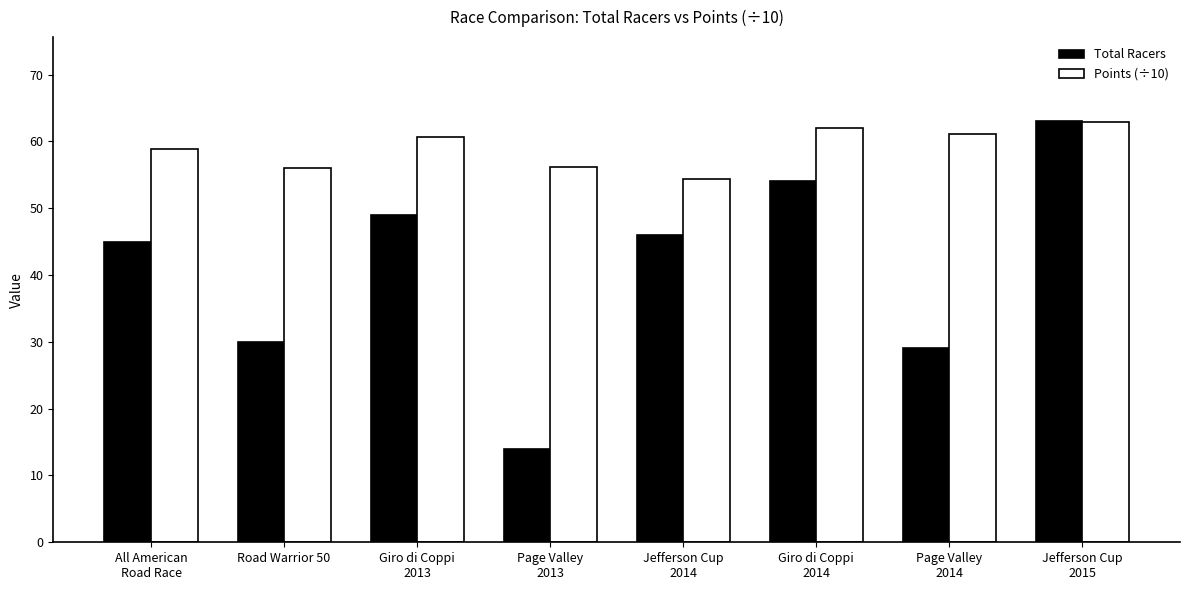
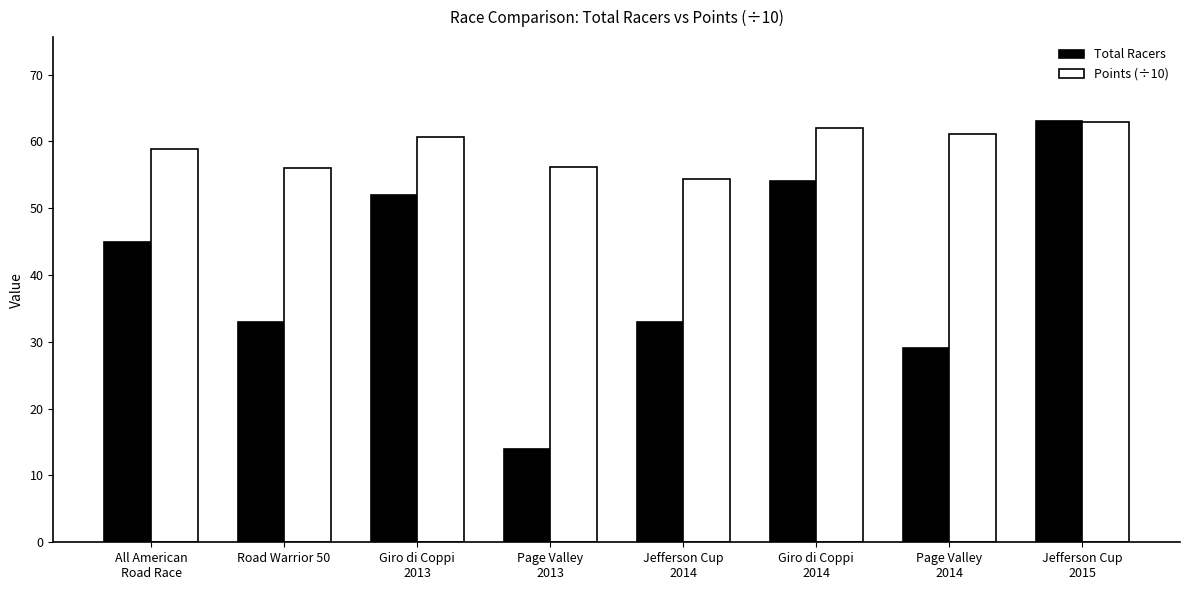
Total Racers, Road Warrior 50: 30 -> 33
Total Racers, Giro di Coppi 2013: 49 -> 52
Total Racers, Jefferson Cup 2014: 46 -> 33
